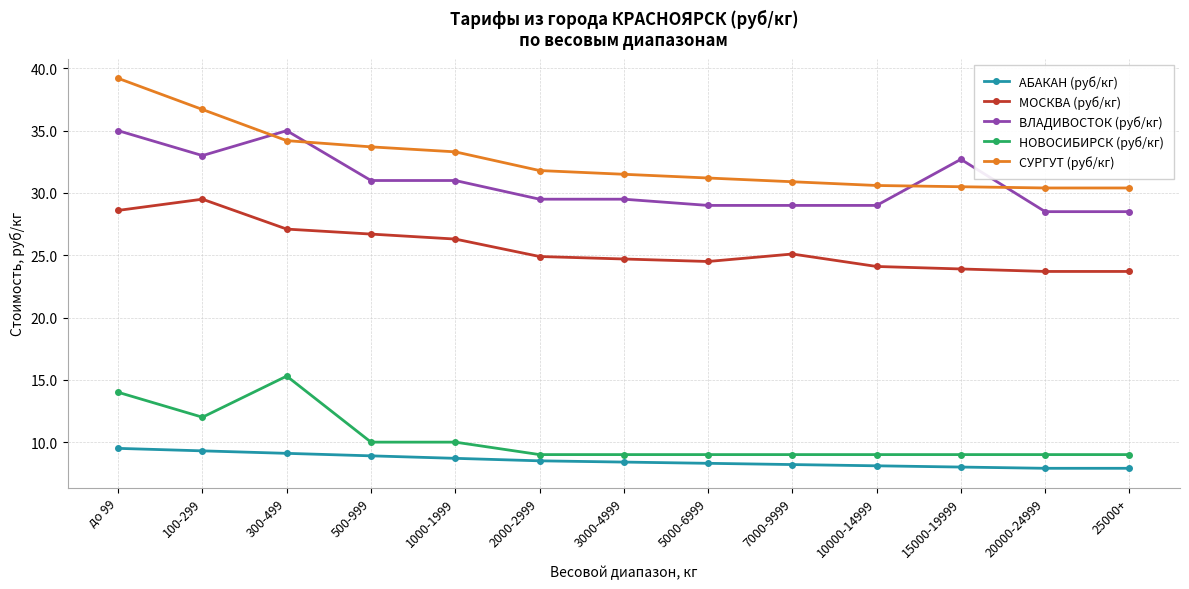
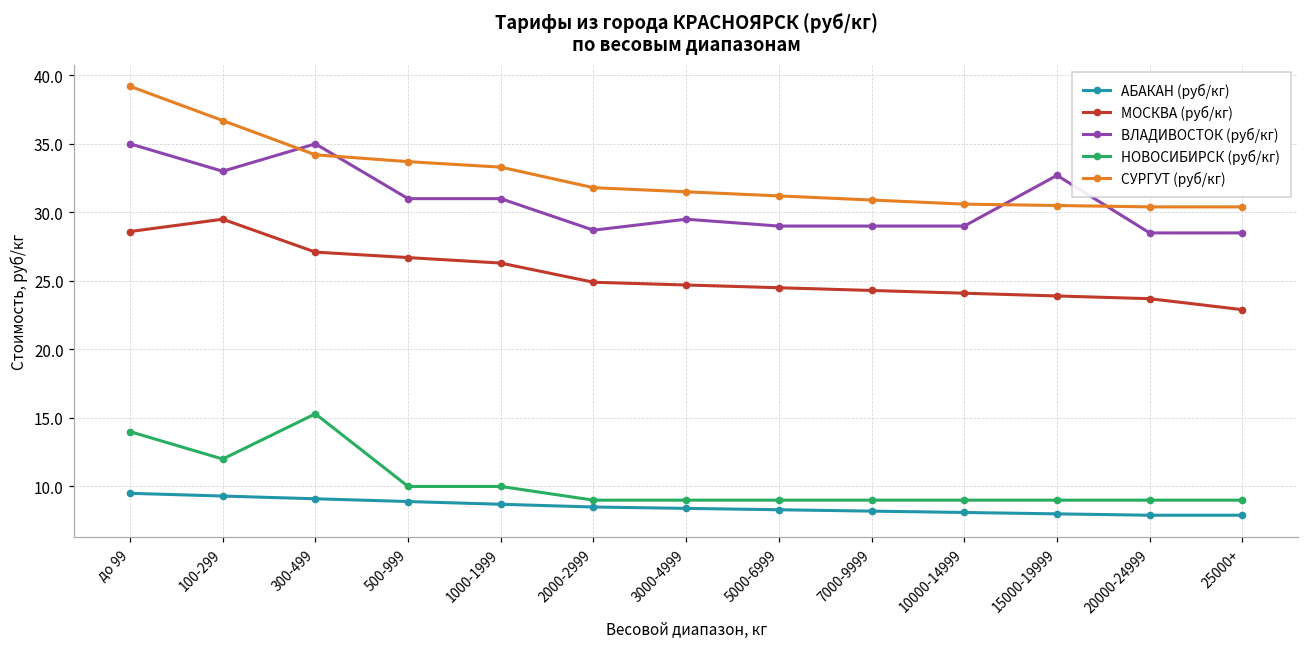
ВЛАДИВОСТОК (руб/кг), 2000-2999: 29.5 -> 28.7
МОСКВА (руб/кг), 7000-9999: 25.1 -> 24.3
МОСКВА (руб/кг), 25000+: 23.7 -> 22.9
